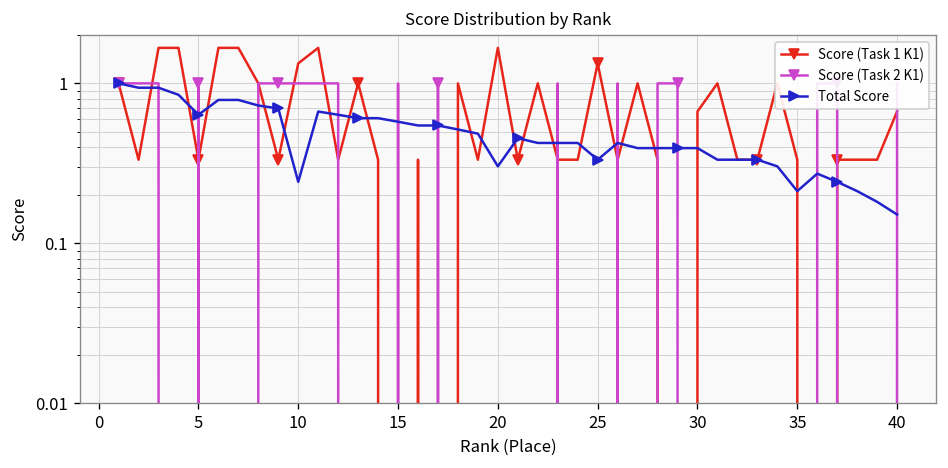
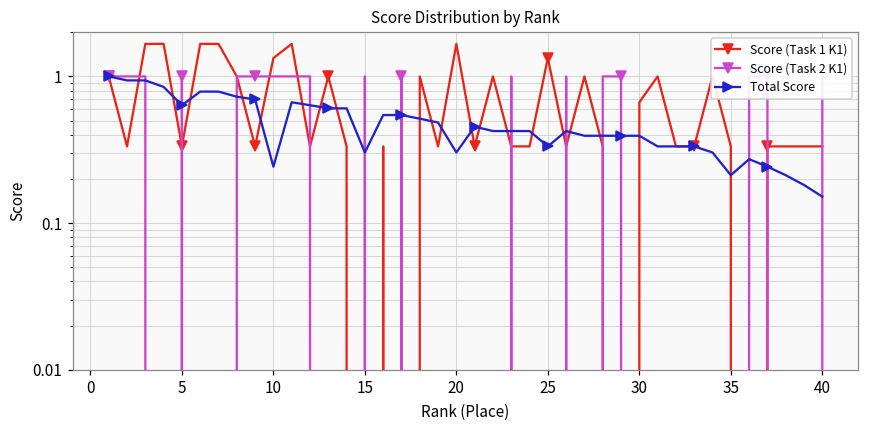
Total Score, 15: 0.58 -> 0.30
Score (Task 1 K1), 40: 0.7 -> 0.33
